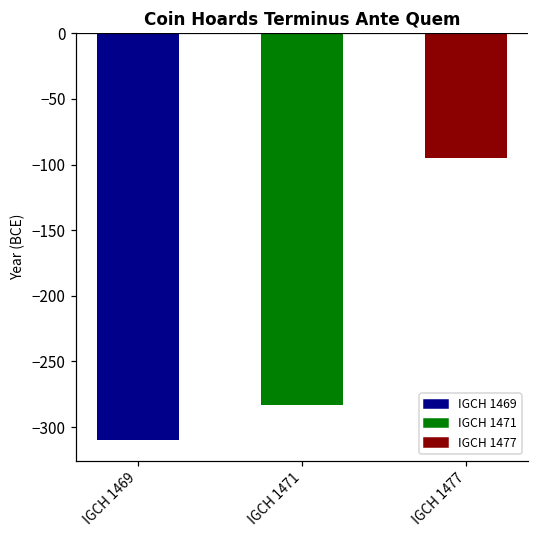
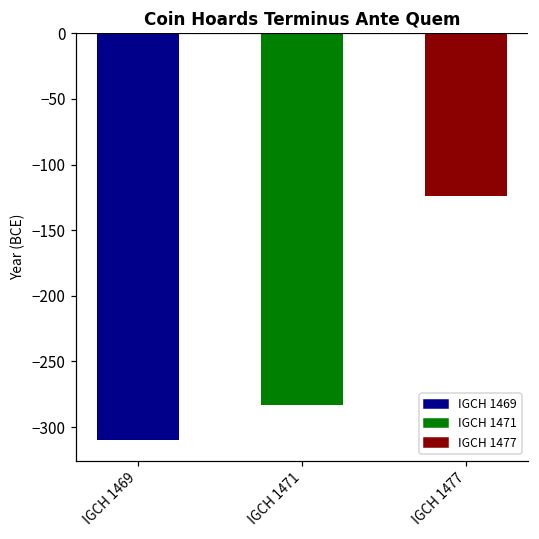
IGCH 1477: -95 -> -124
